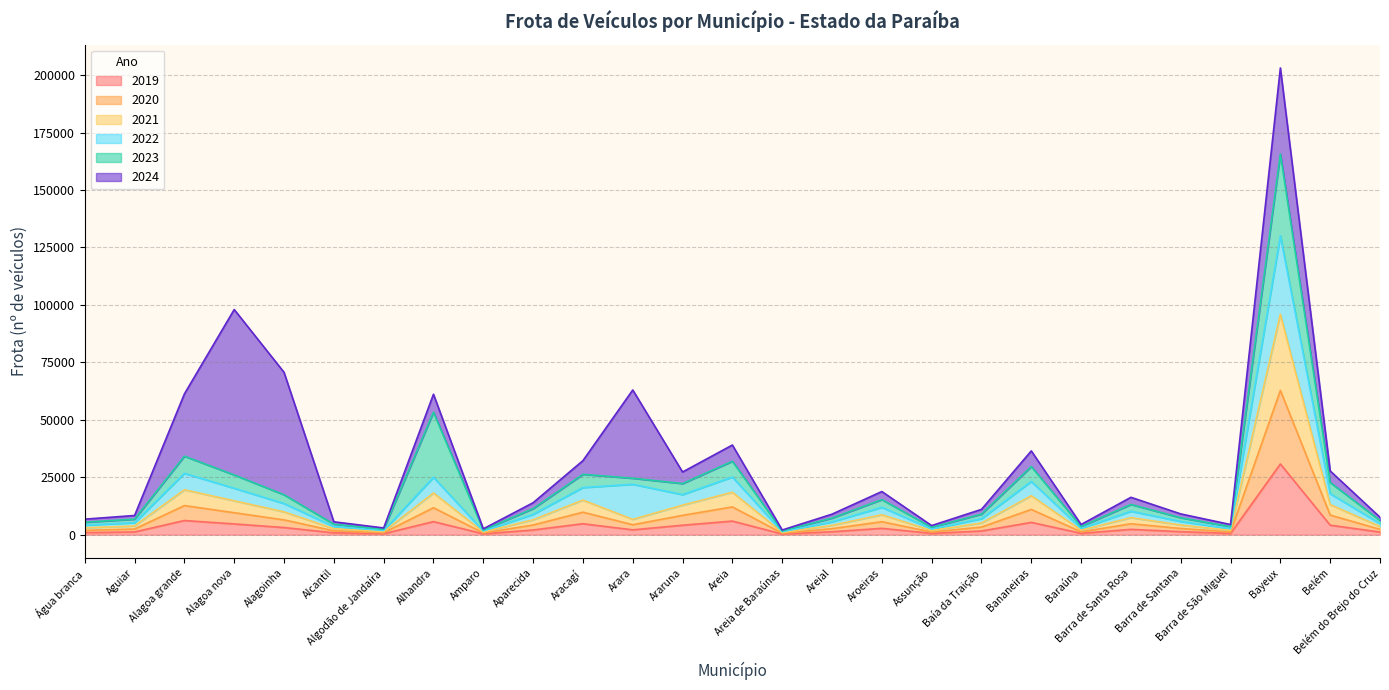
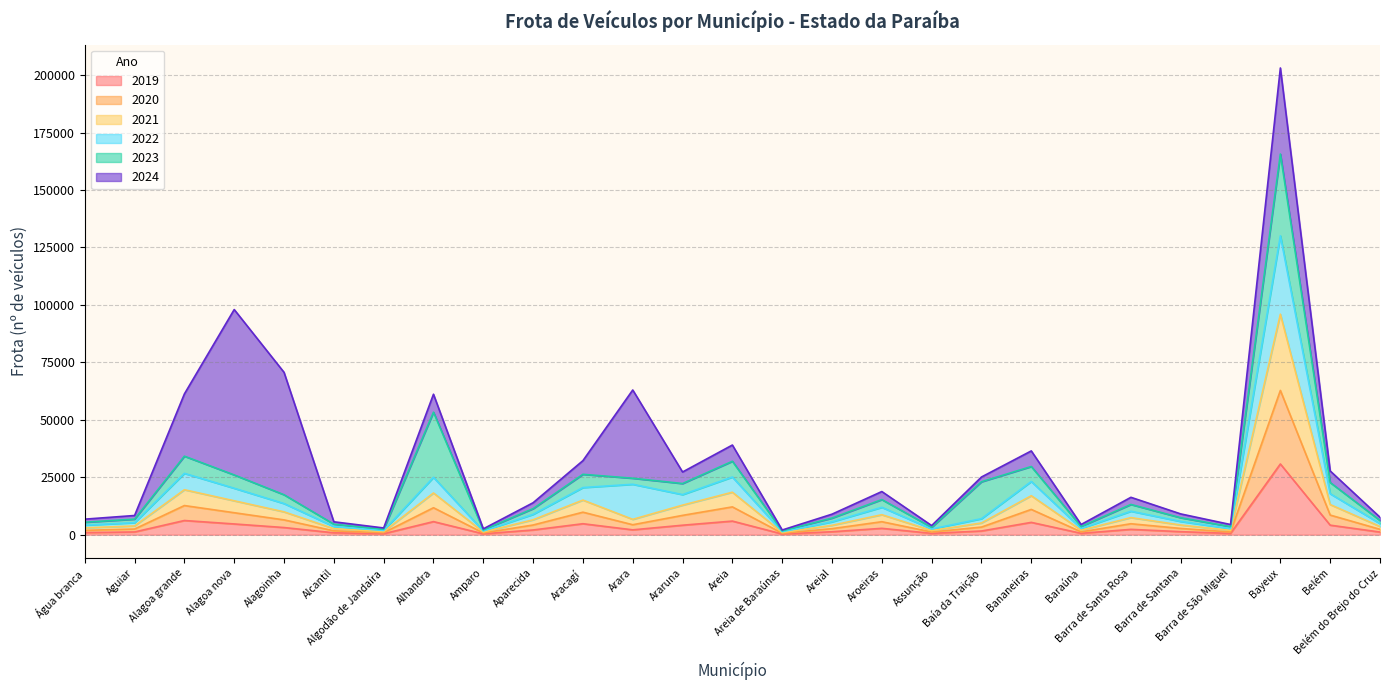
2023, Baía da Traição: 2000 -> 16000
